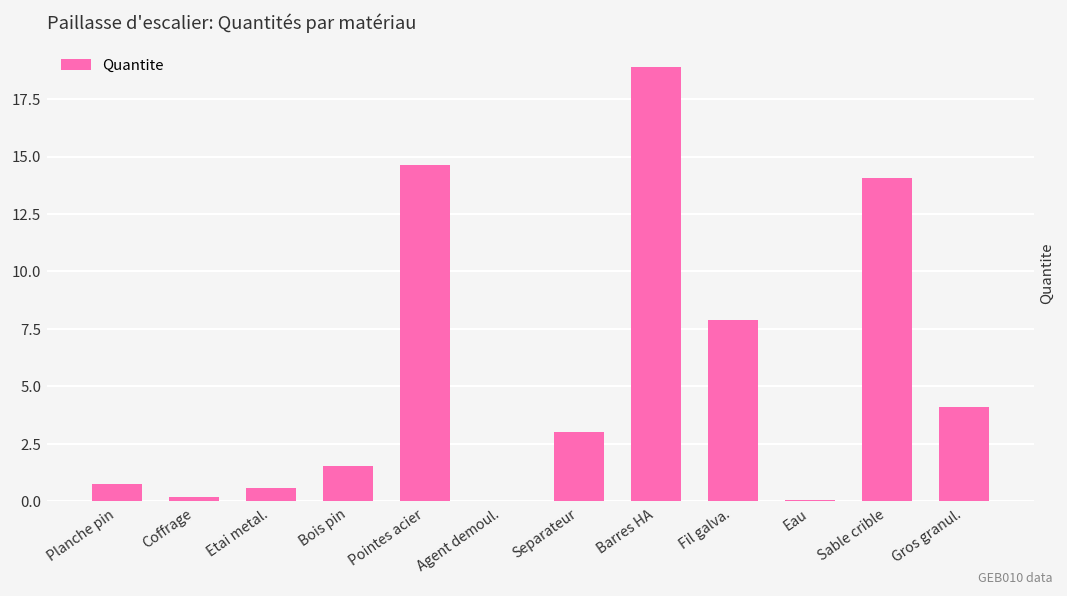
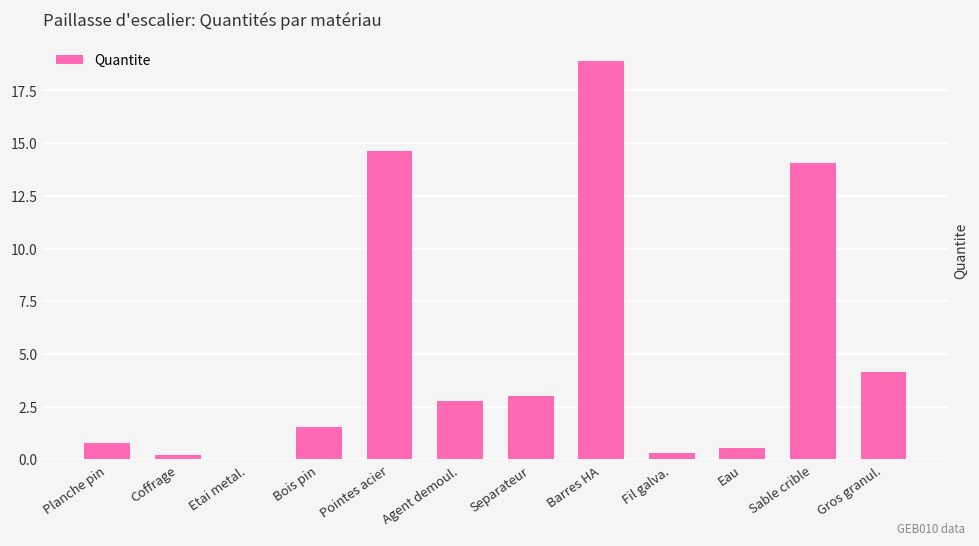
Etai metal.: 0.6 -> 0.0
Agent demoul.: 0.0 -> 2.8
Fil galva.: 7.9 -> 0.3
Eau: 0.0 -> 0.5
